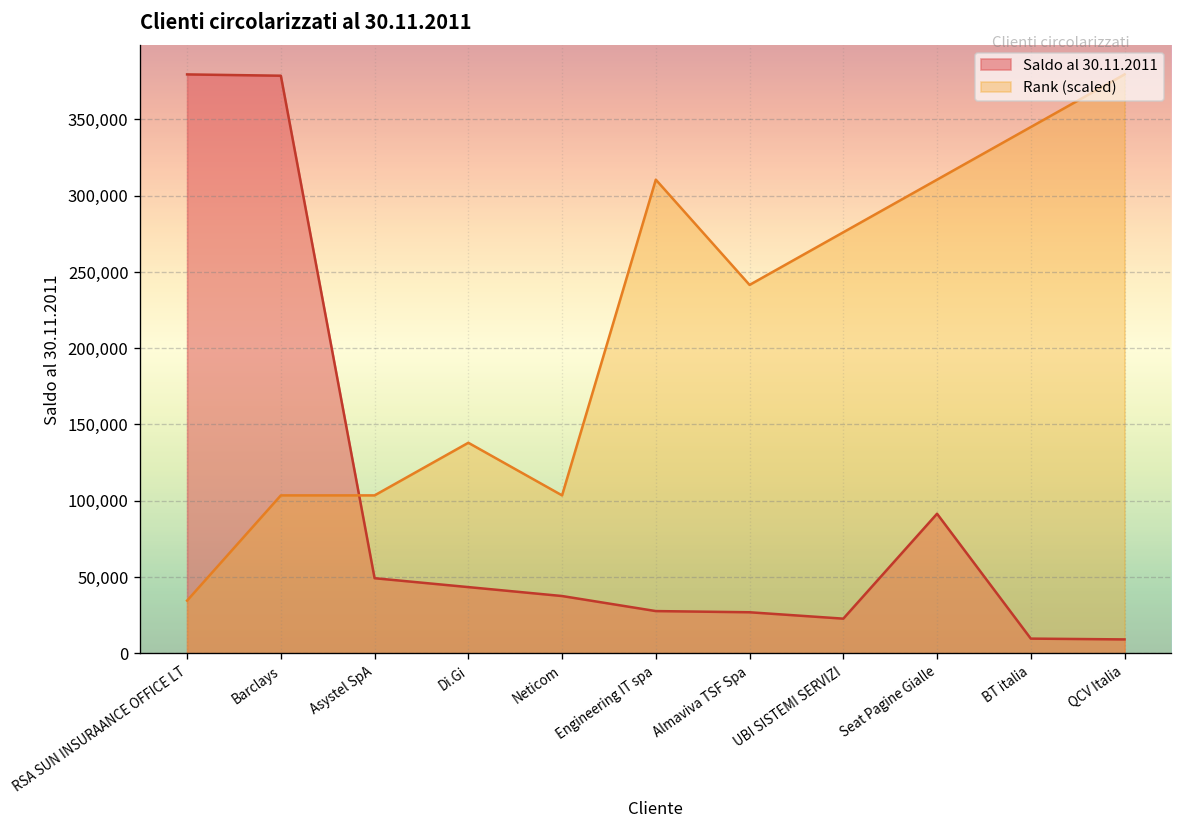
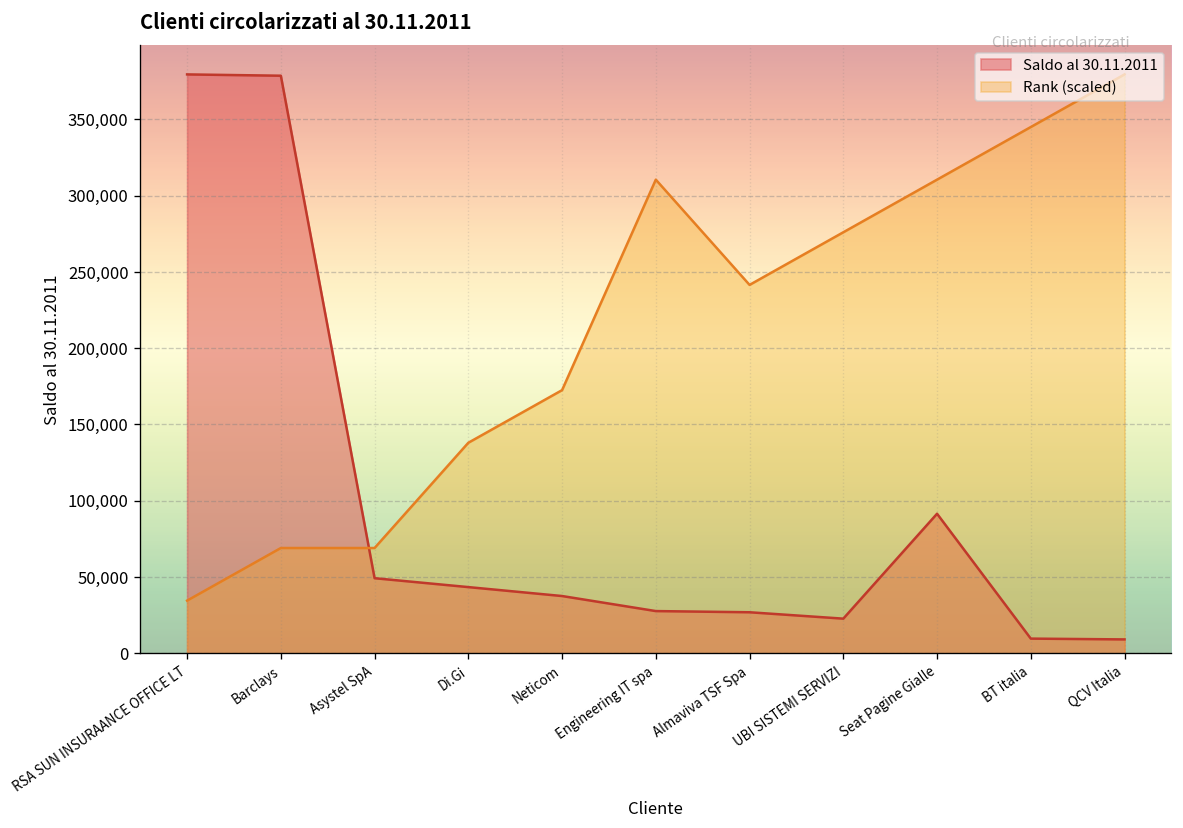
Rank (scaled), Barclays: 104,000 -> 69,000
Rank (scaled), Asystel SpA: 104,000 -> 69,000
Rank (scaled), Neticom: 104,000 -> 173,000
